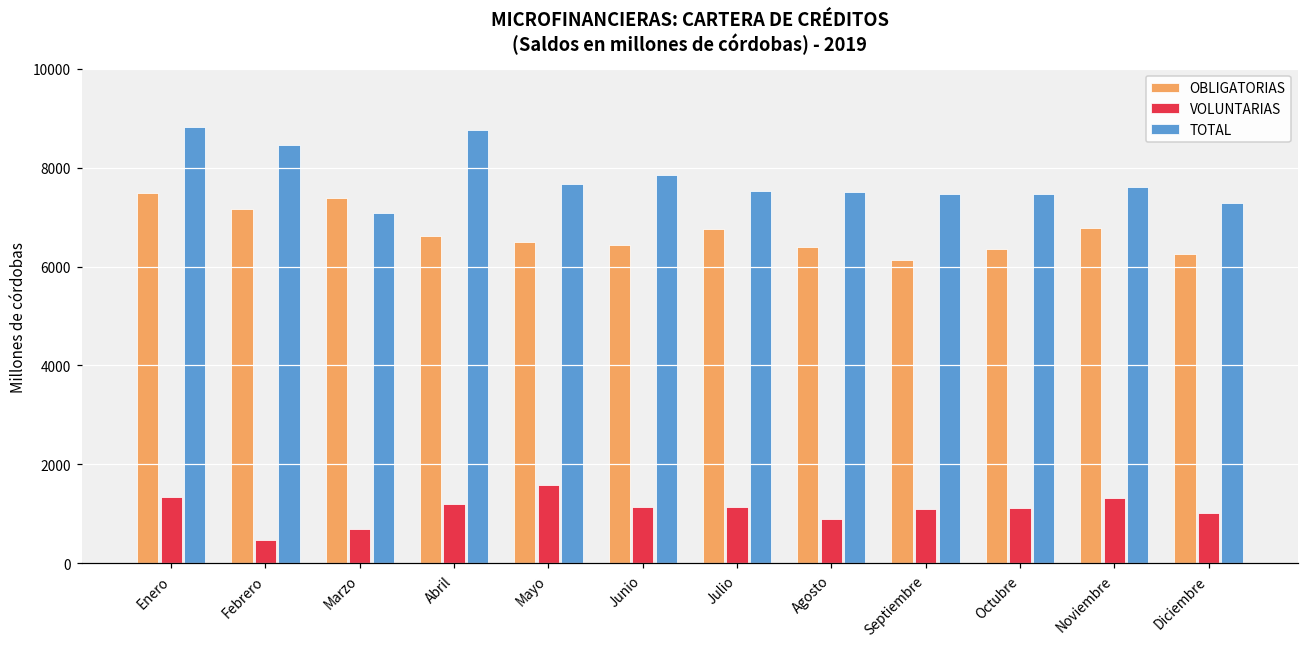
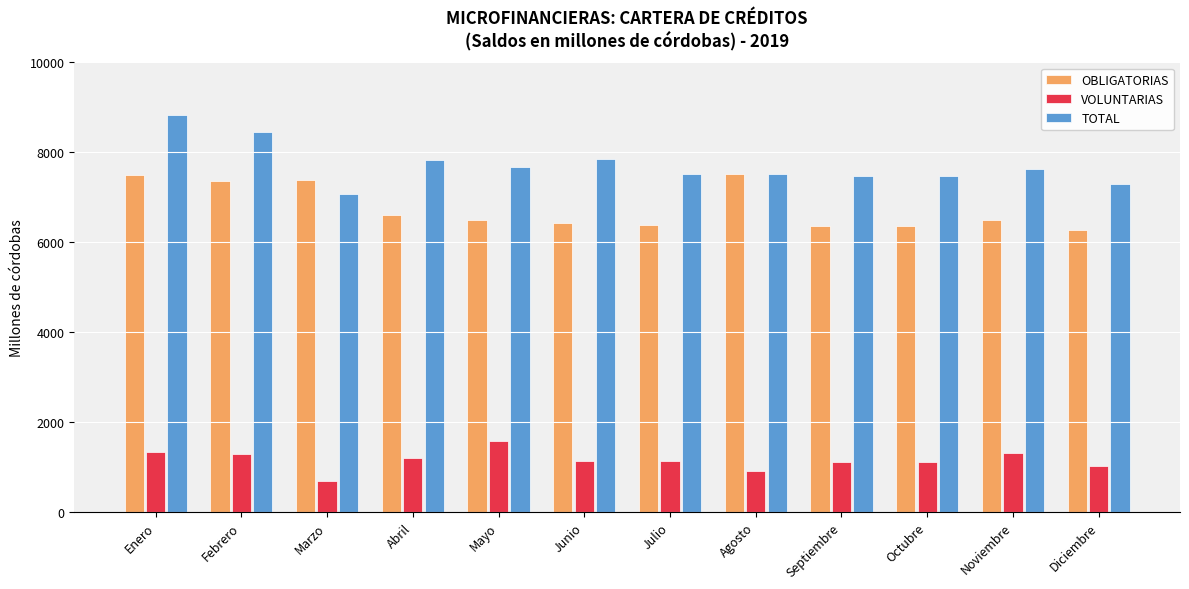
OBLIGATORIAS, Febrero: 7200 -> 7400
VOLUNTARIAS, Febrero: 500 -> 1300
TOTAL, Abril: 8800 -> 7800
OBLIGATORIAS, Julio: 6800 -> 6400
OBLIGATORIAS, Agosto: 6400 -> 7500
OBLIGATORIAS, Septiembre: 6100 -> 6400
OBLIGATORIAS, Noviembre: 6800 -> 6500
